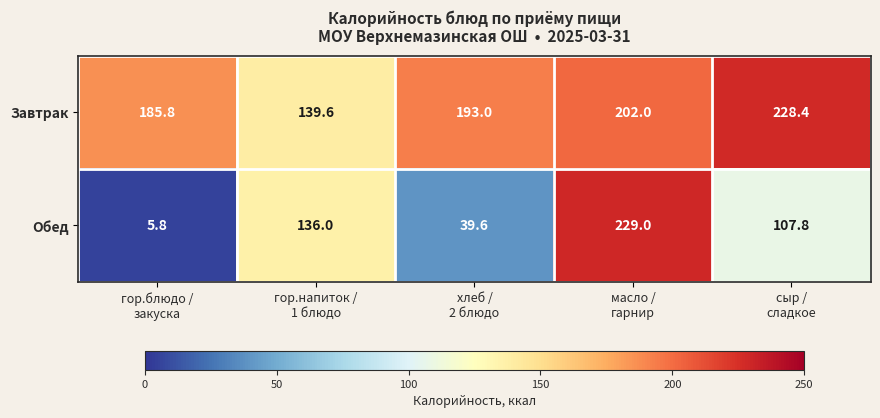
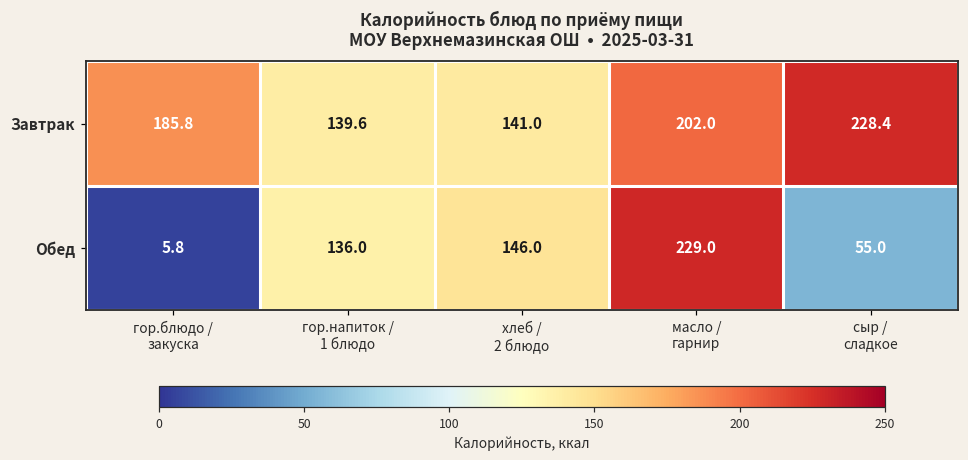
Завтрак, хлеб / 2 блюдо: 193.0 -> 141.0
Обед, хлеб / 2 блюдо: 39.6 -> 146.0
Обед, сыр / сладкое: 107.8 -> 55.0
